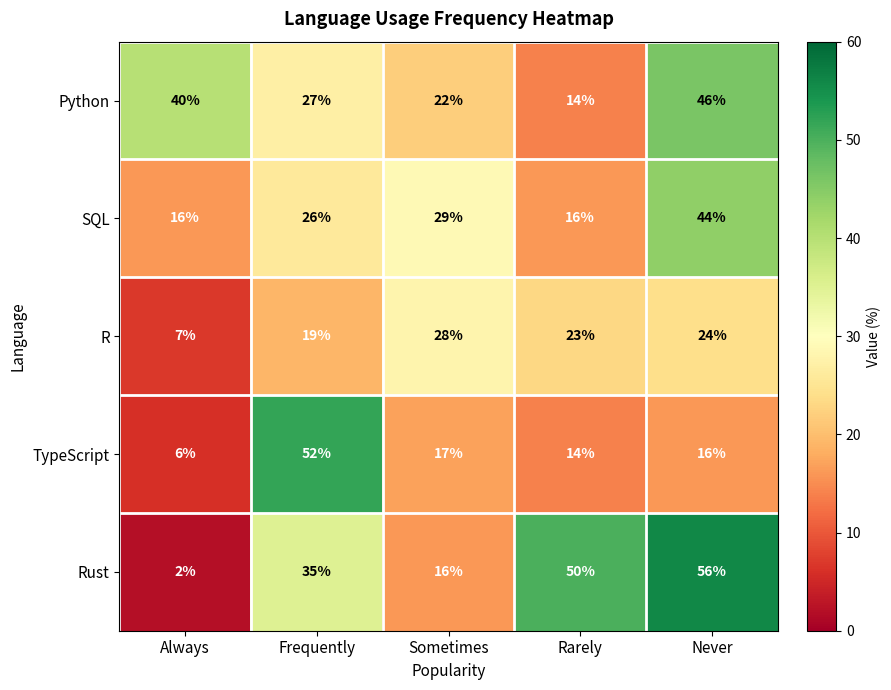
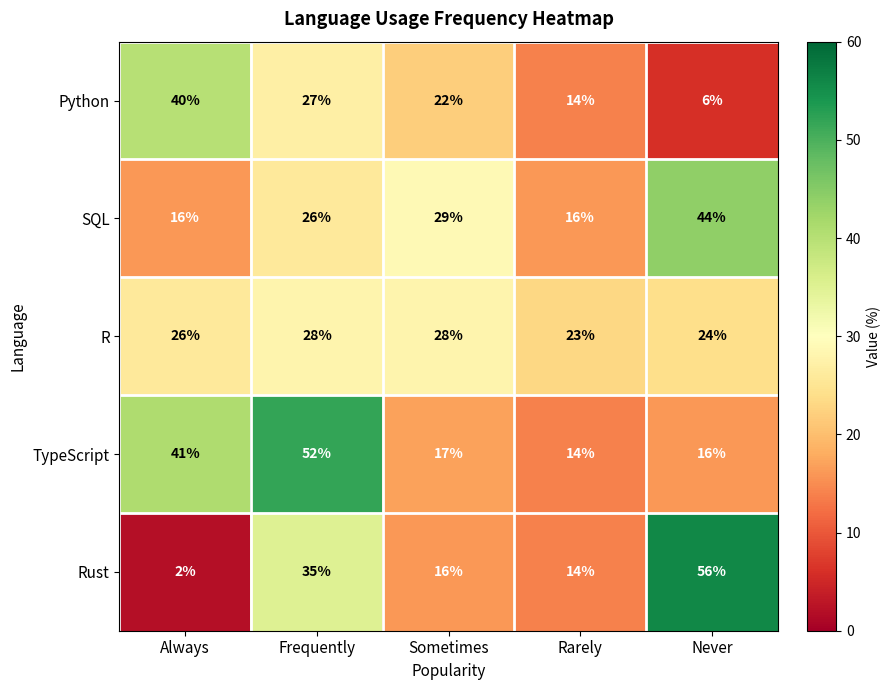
Python, Never: 46% -> 6%
R, Always: 7% -> 26%
R, Frequently: 19% -> 28%
TypeScript, Always: 6% -> 41%
Rust, Rarely: 50% -> 14%
